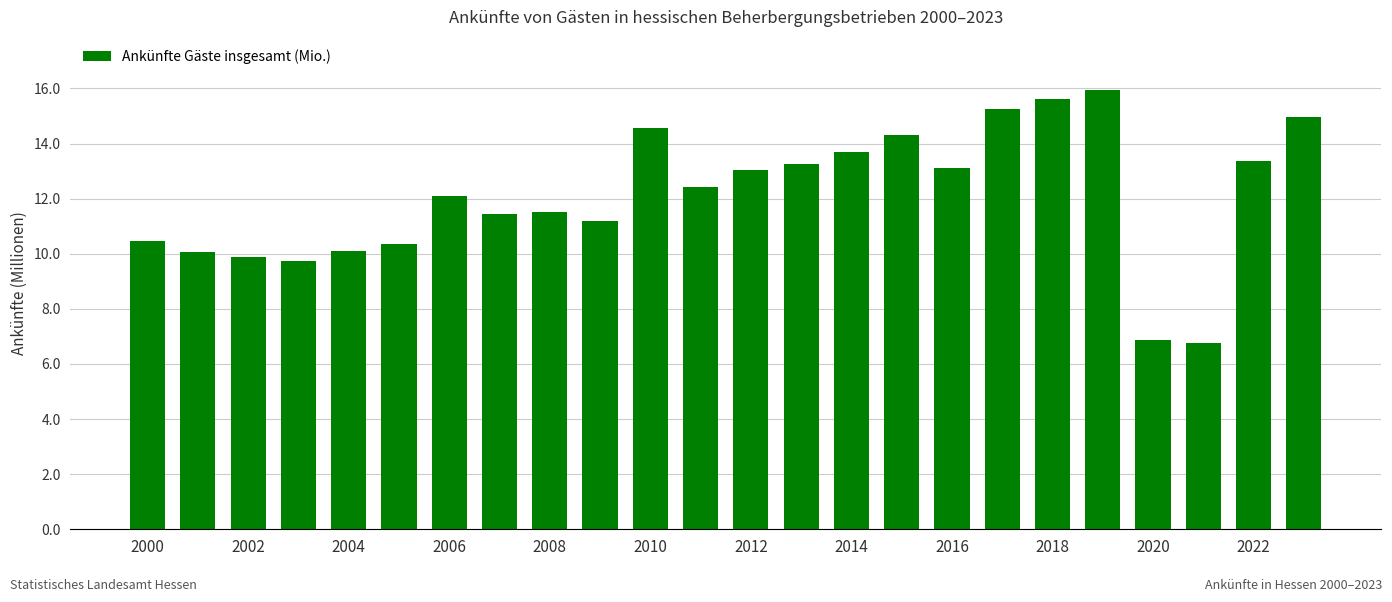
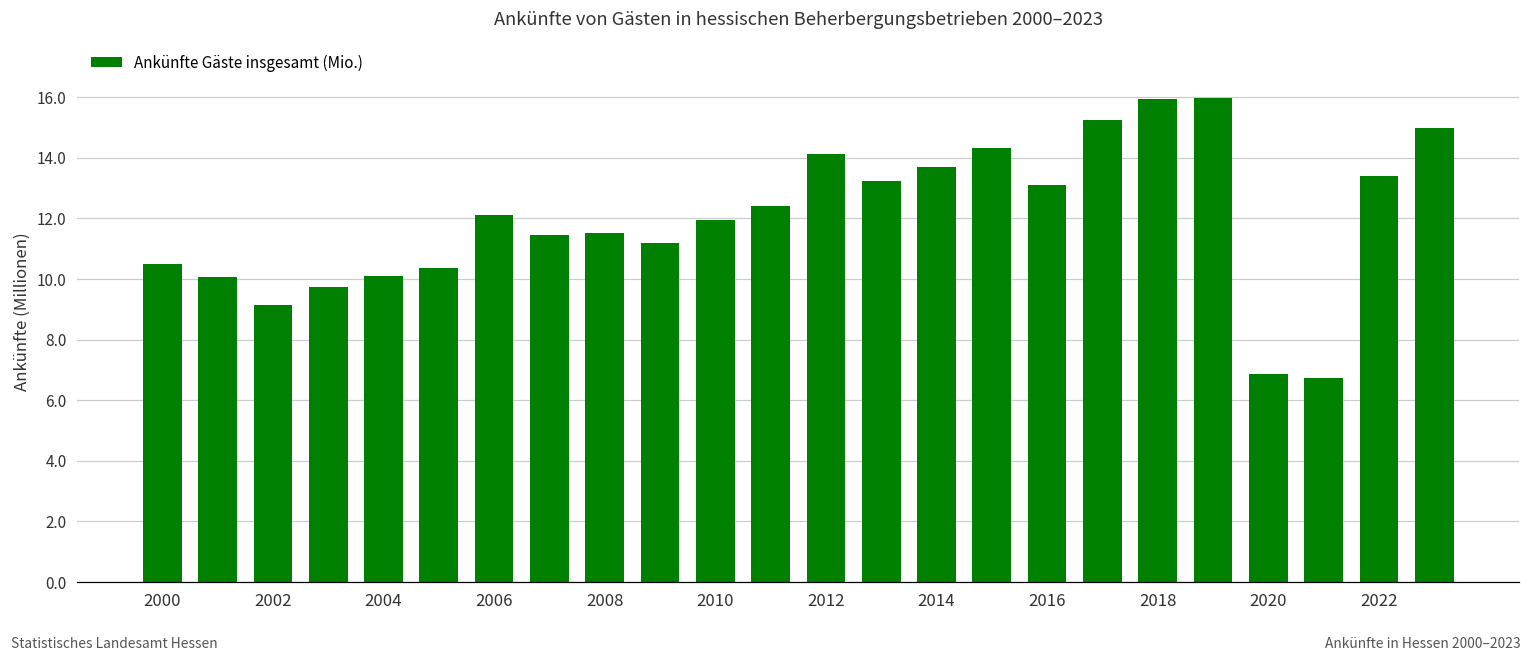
2002: 9.9 -> 9.1
2010: 14.6 -> 11.9
2012: 13.0 -> 14.1
2018: 15.6 -> 15.9
